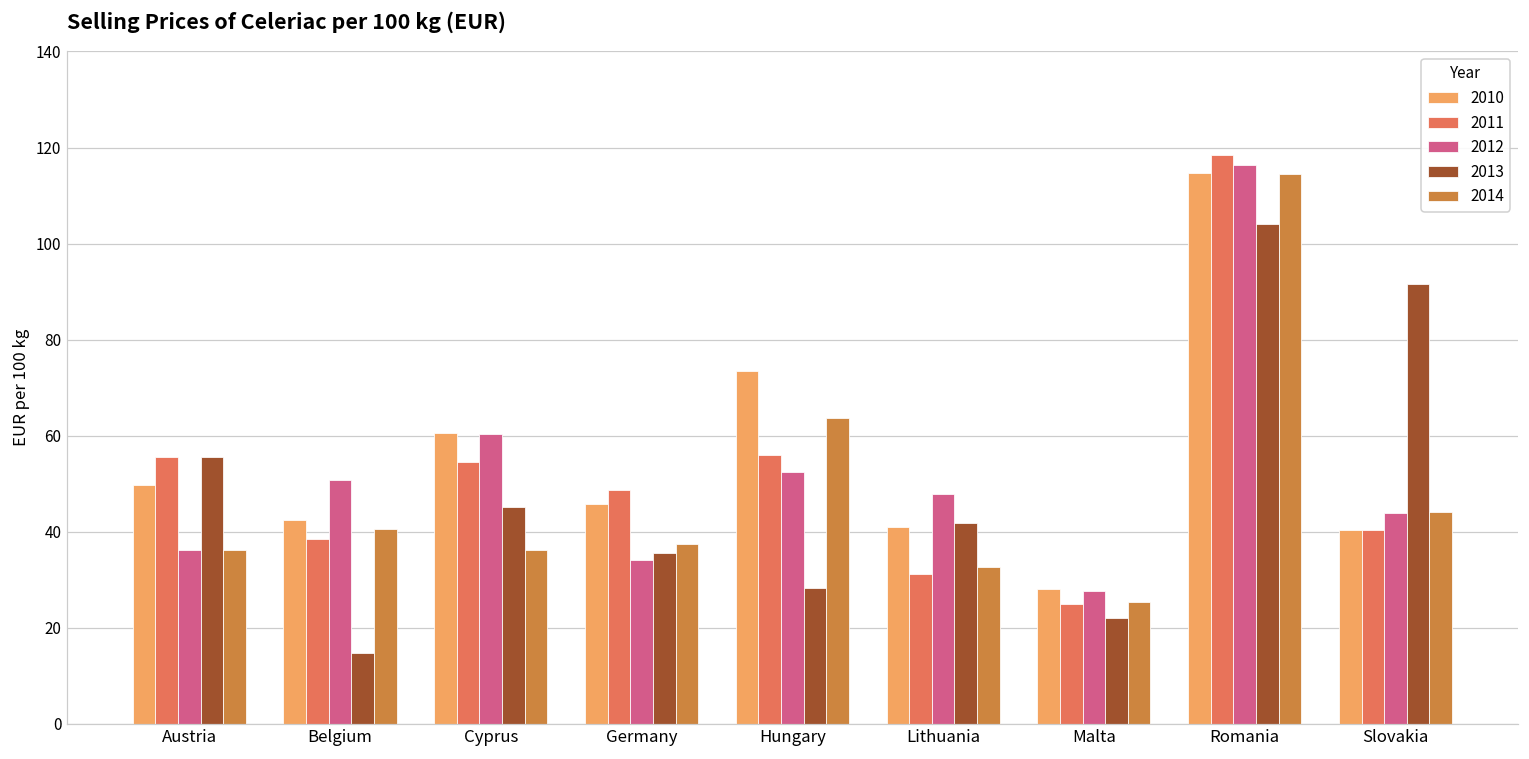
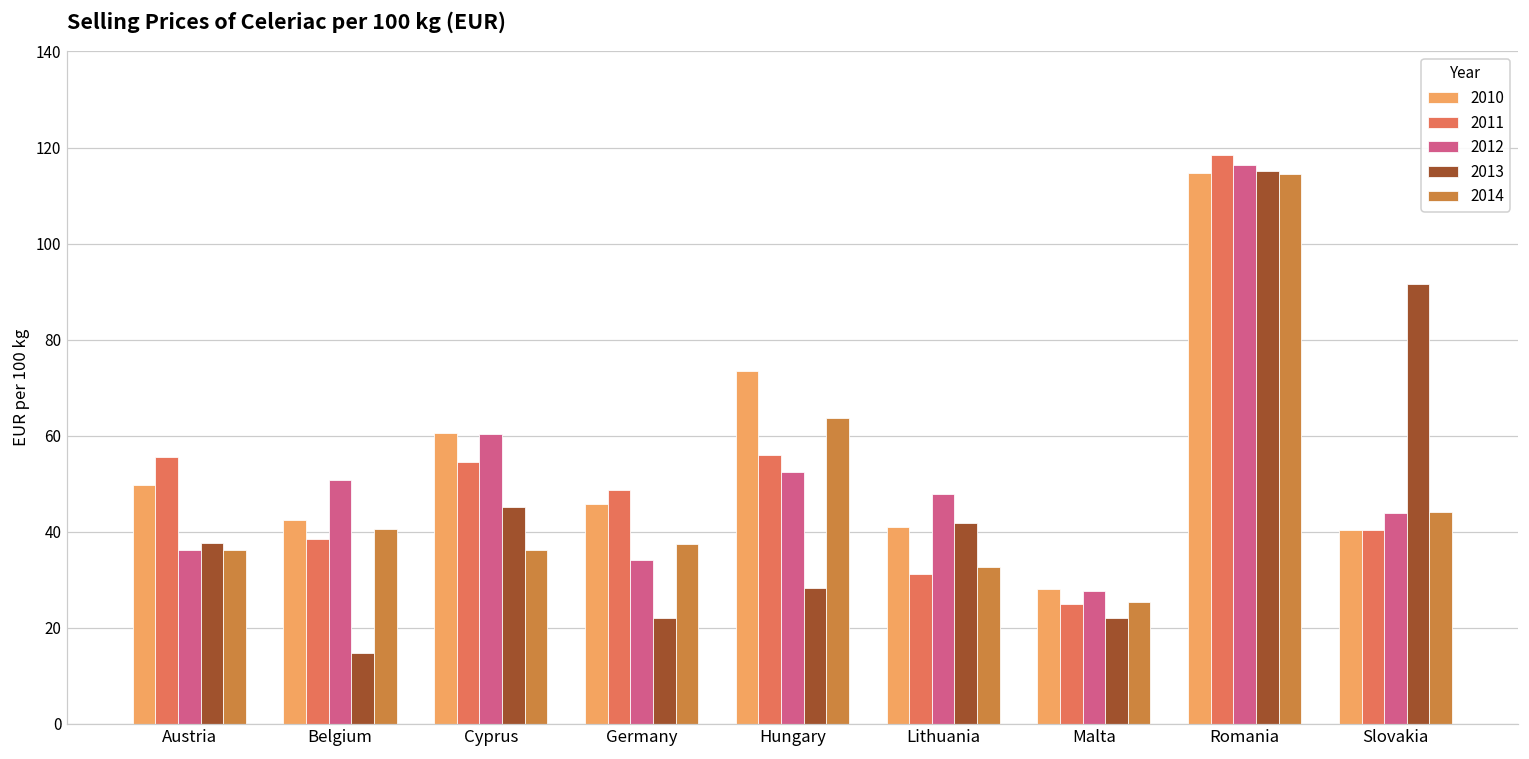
2013, Austria: 56 -> 38
2013, Germany: 36 -> 22
2013, Romania: 104 -> 115
